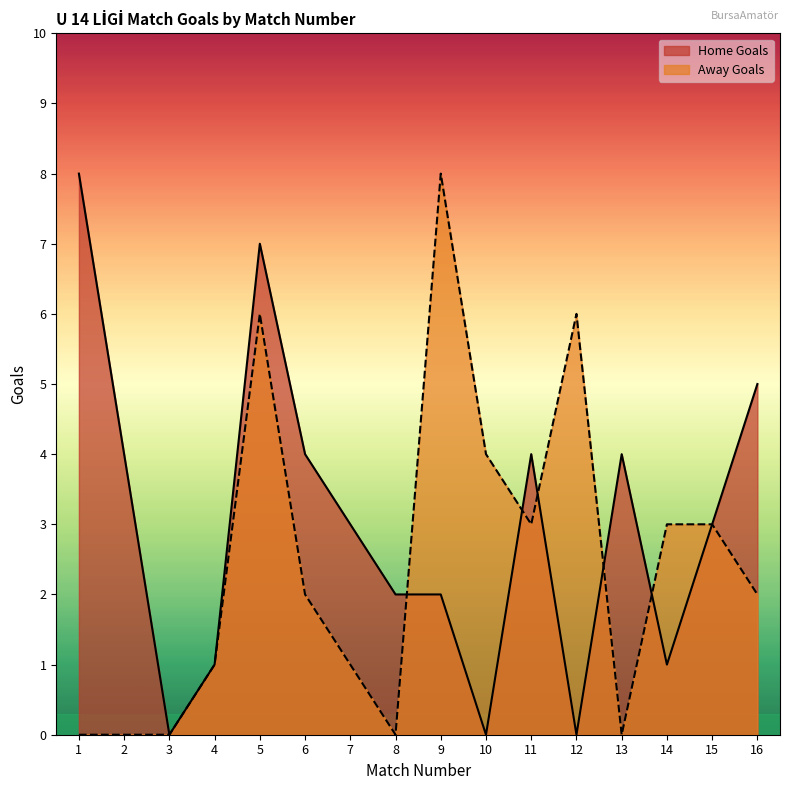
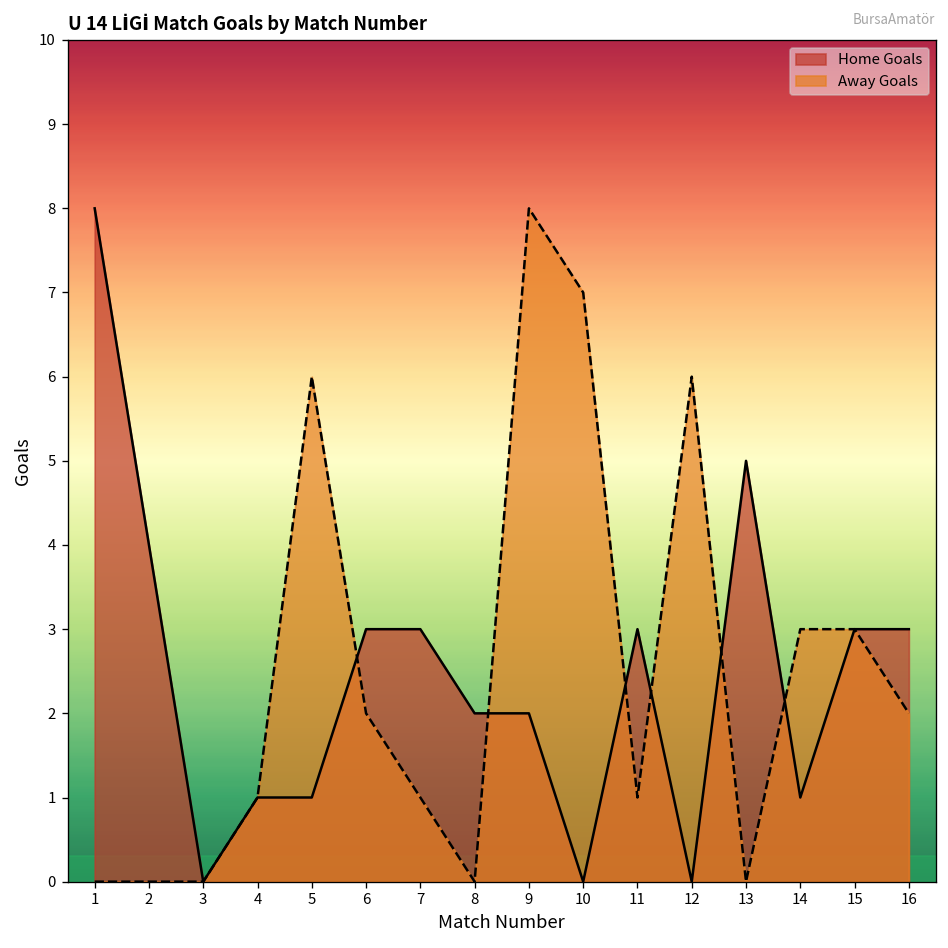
Home Goals, 5: 7 -> 1
Home Goals, 6: 4 -> 3
Away Goals, 10: 4 -> 7
Home Goals, 11: 4 -> 3
Away Goals, 11: 3 -> 1
Home Goals, 13: 4 -> 5
Home Goals, 16: 5 -> 3
